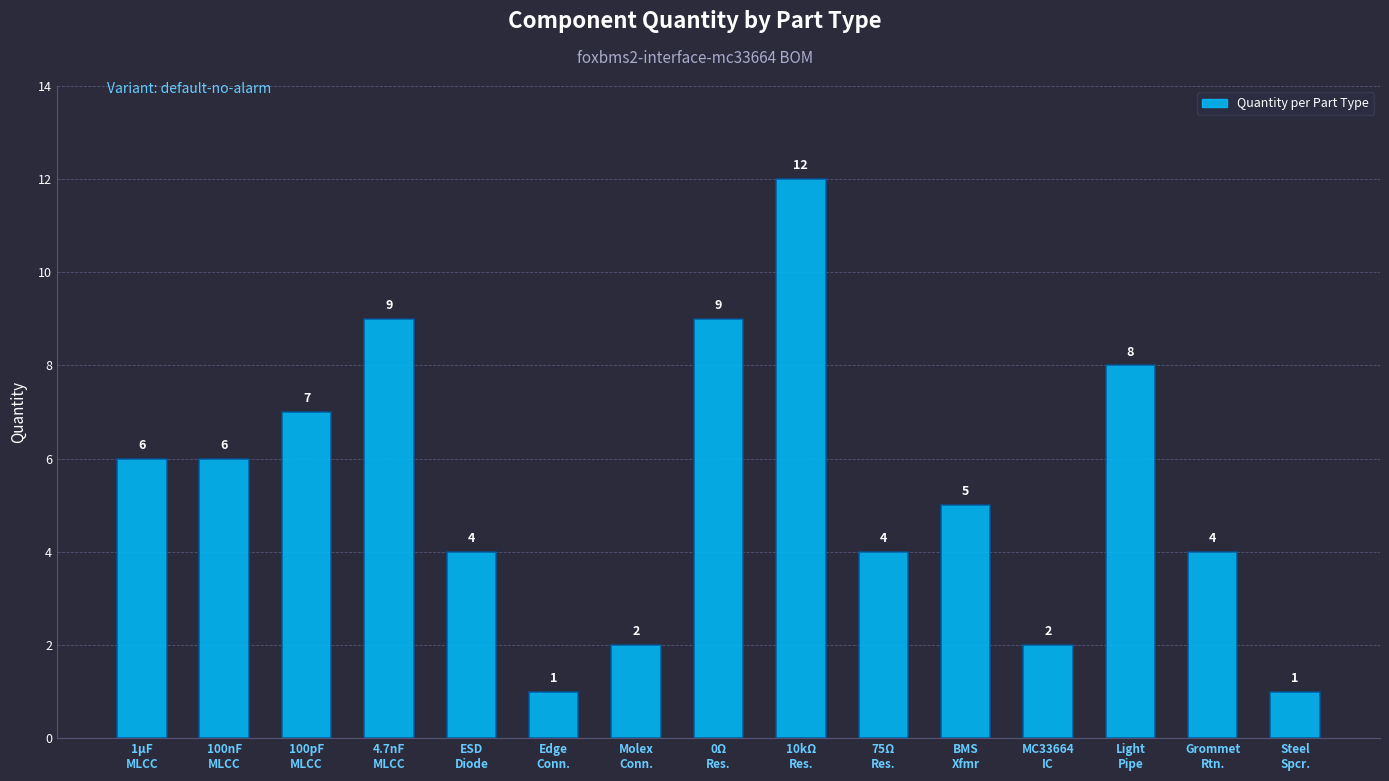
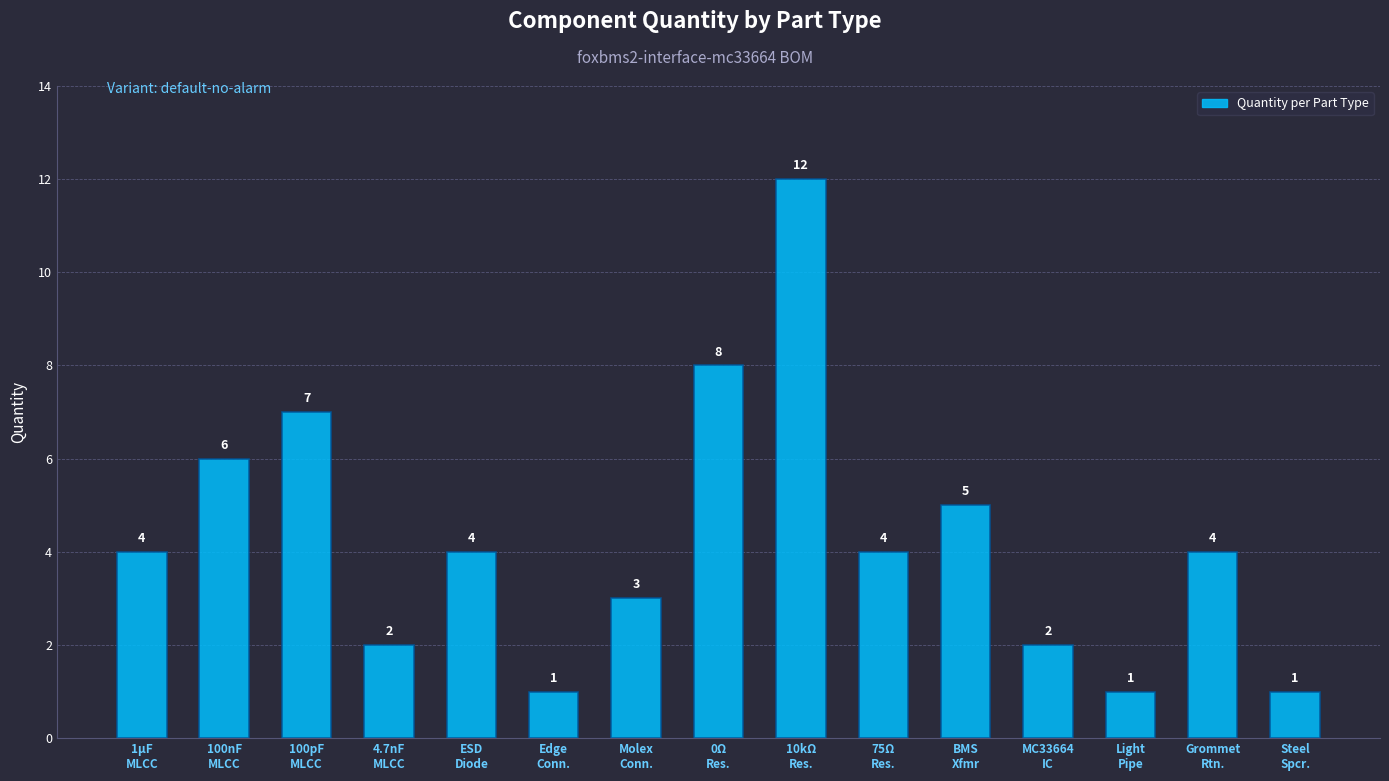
1µF MLCC: 6 -> 4
4.7nF MLCC: 9 -> 2
Molex Conn.: 2 -> 3
0Ω Res.: 9 -> 8
Light Pipe: 8 -> 1
